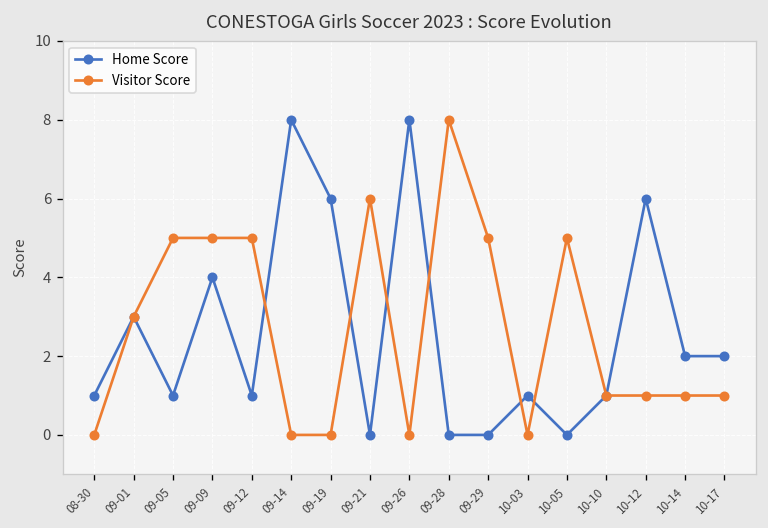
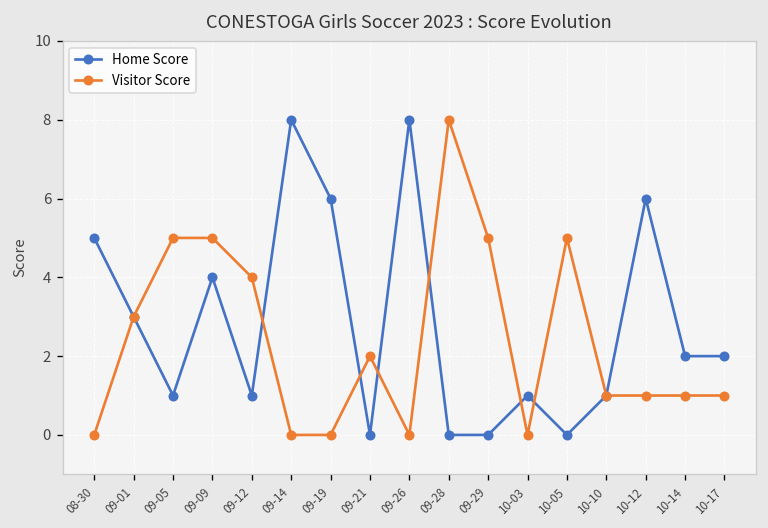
Home Score, 08-30: 1 -> 5
Visitor Score, 09-12: 5 -> 4
Visitor Score, 09-21: 6 -> 2
